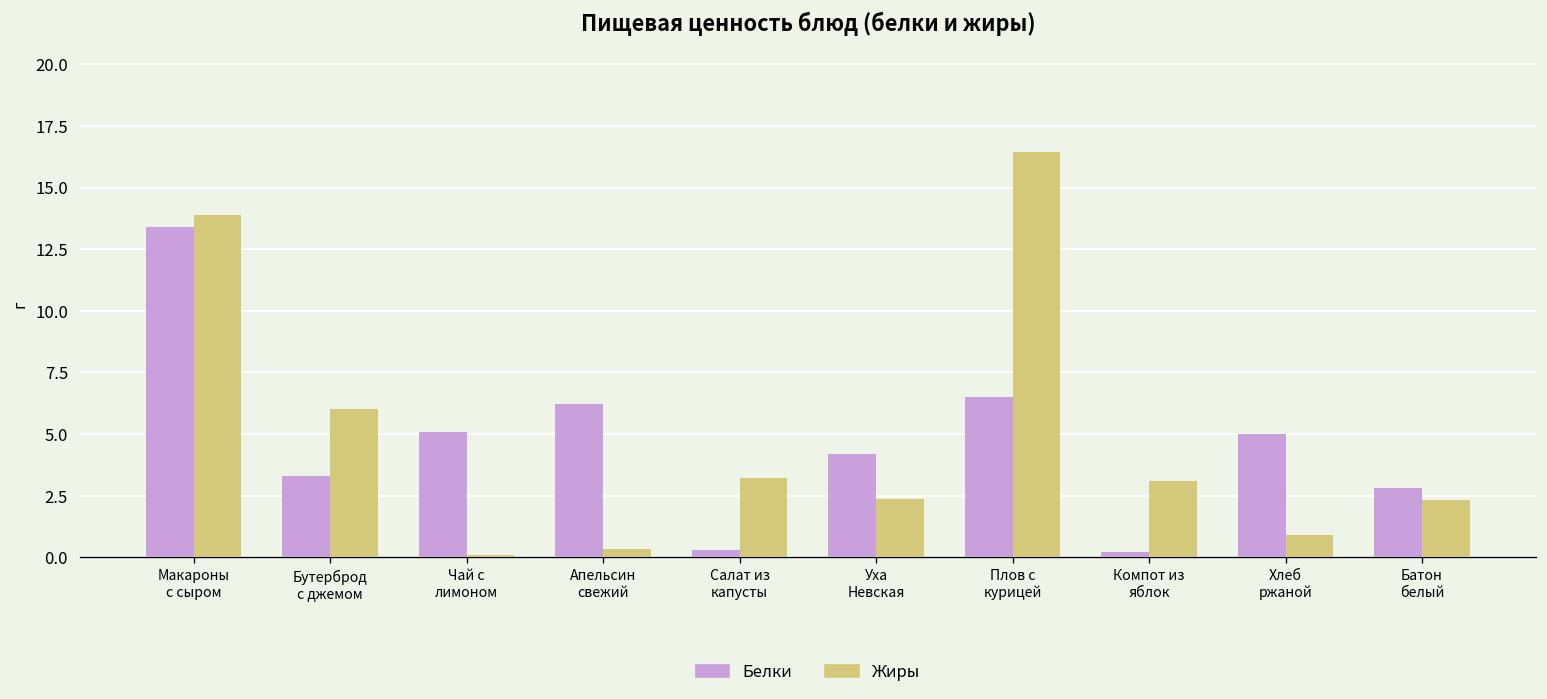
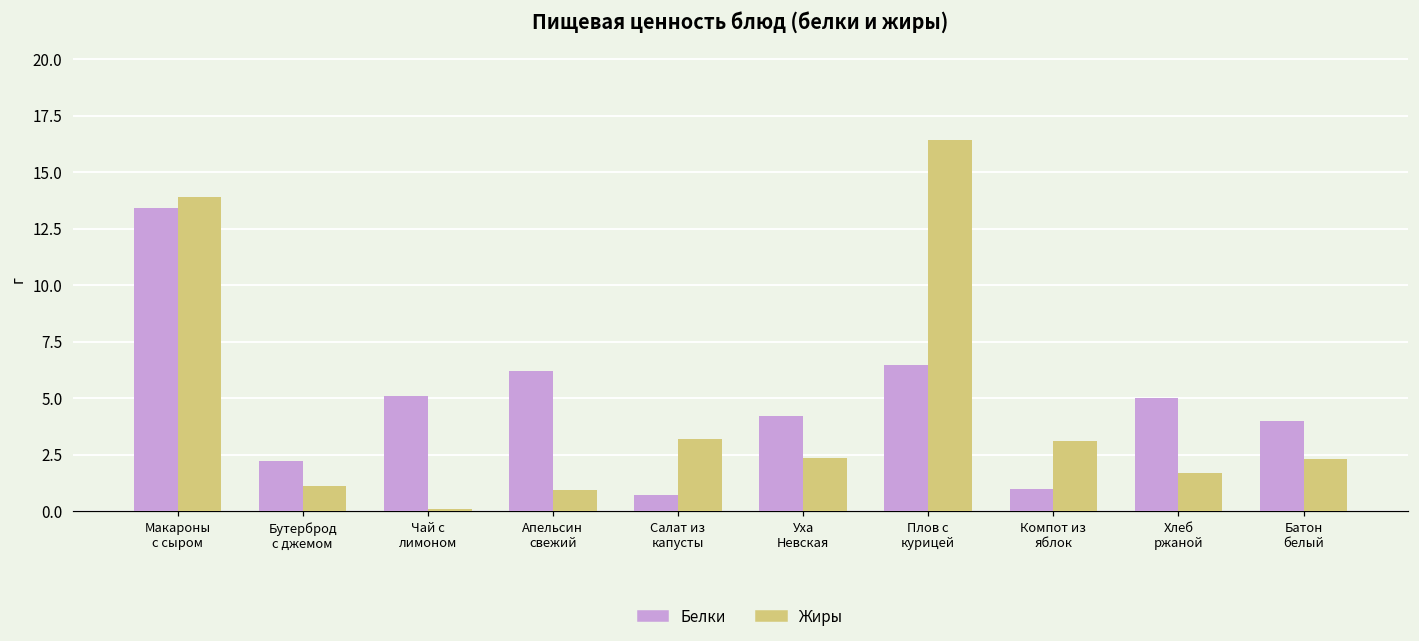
Белки, Бутерброд с джемом: 3.3 -> 2.2
Жиры, Бутерброд с джемом: 6.0 -> 1.1
Жиры, Апельсин свежий: 0.3 -> 1.0
Белки, Салат из капусты: 0.3 -> 0.7
Белки, Компот из яблок: 0.2 -> 1.0
Жиры, Хлеб ржаной: 0.9 -> 1.7
Белки, Батон белый: 2.8 -> 4.0
